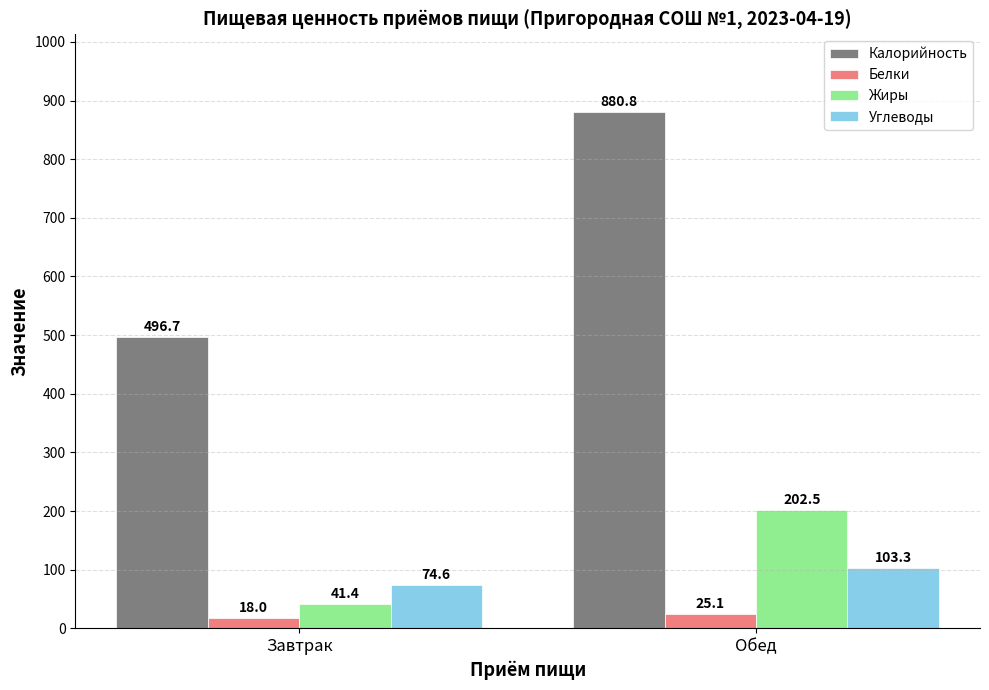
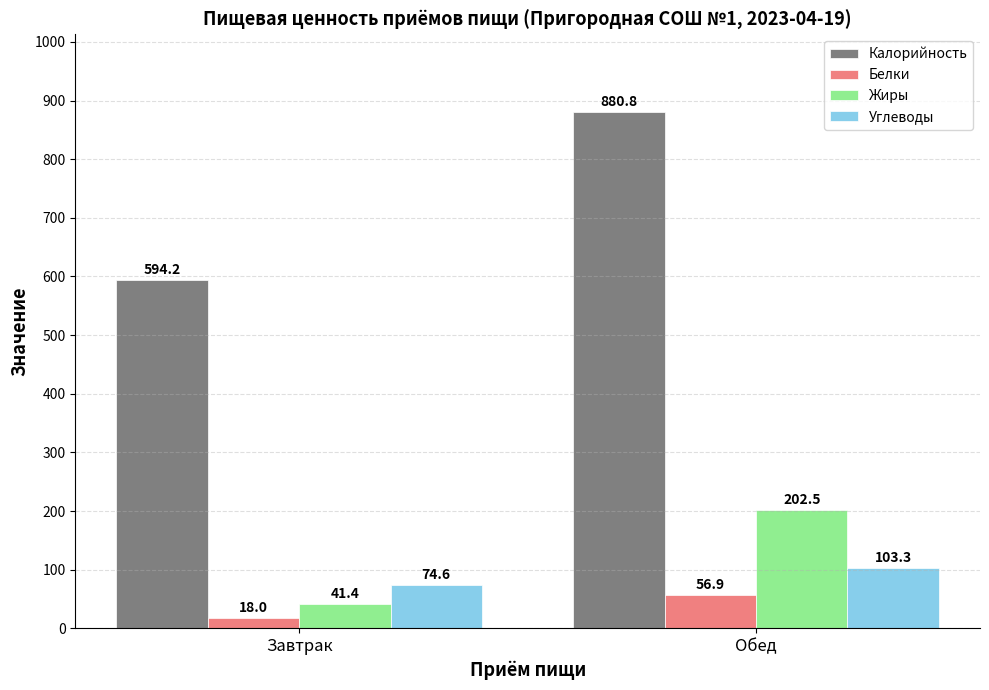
Калорийность, Завтрак: 496.7 -> 594.2
Белки, Обед: 25.1 -> 56.9
